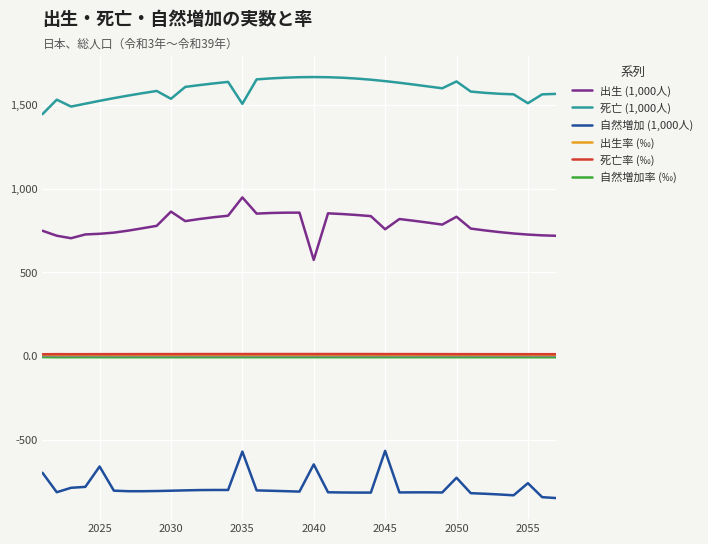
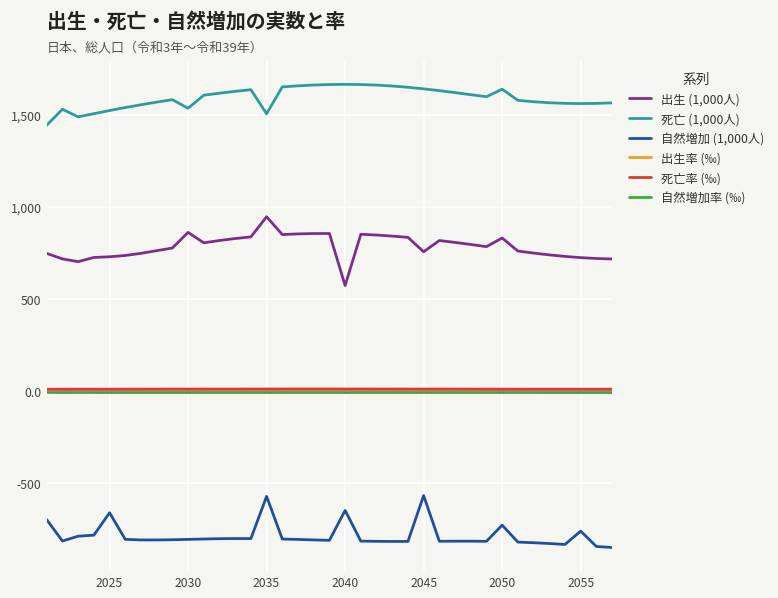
死亡 (1,000人), 2055: 1,510 -> 1,560
